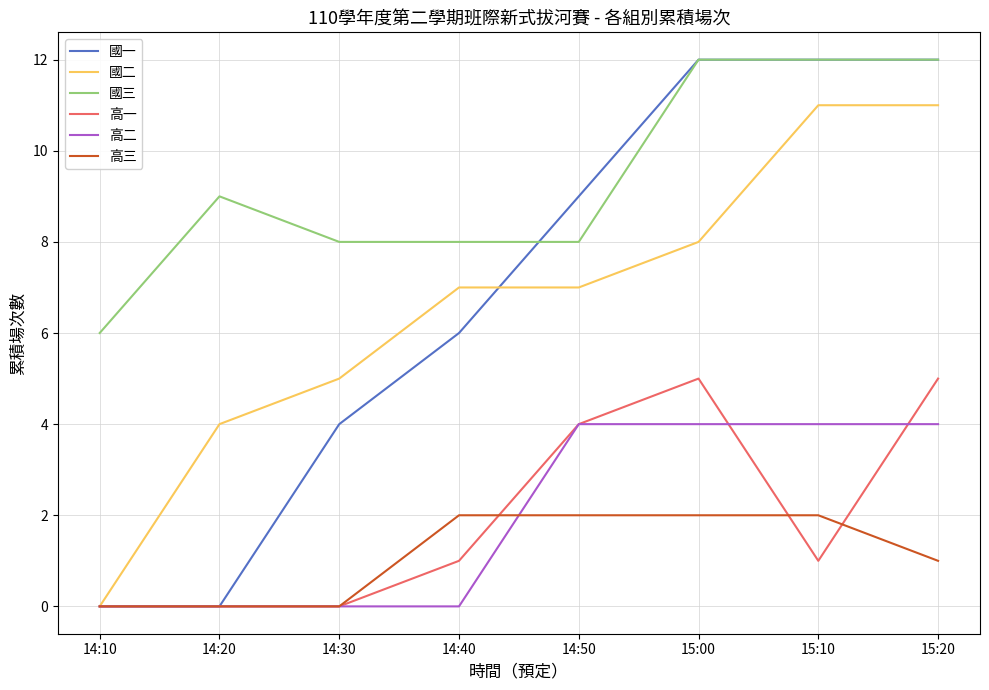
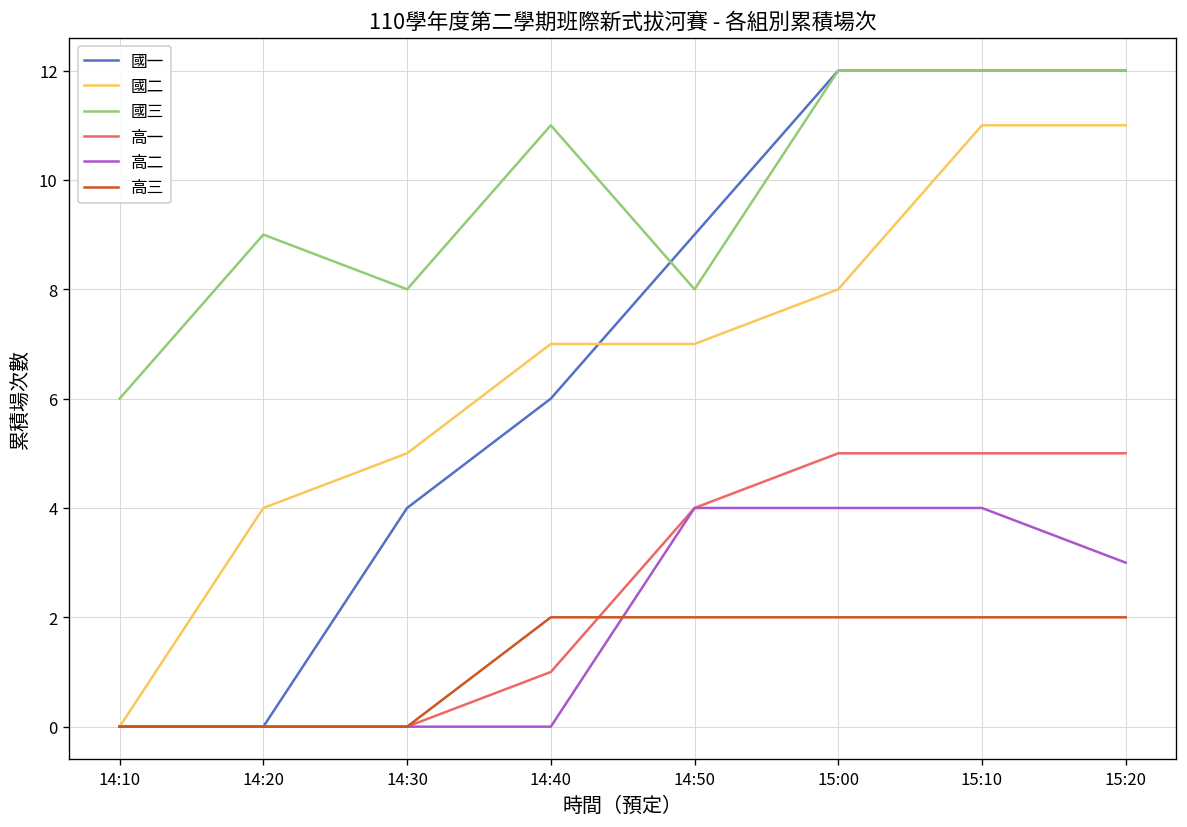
國三, 14:40: 8 -> 11
高一, 15:10: 1 -> 5
高二, 15:20: 4 -> 3
高三, 15:20: 1 -> 2
